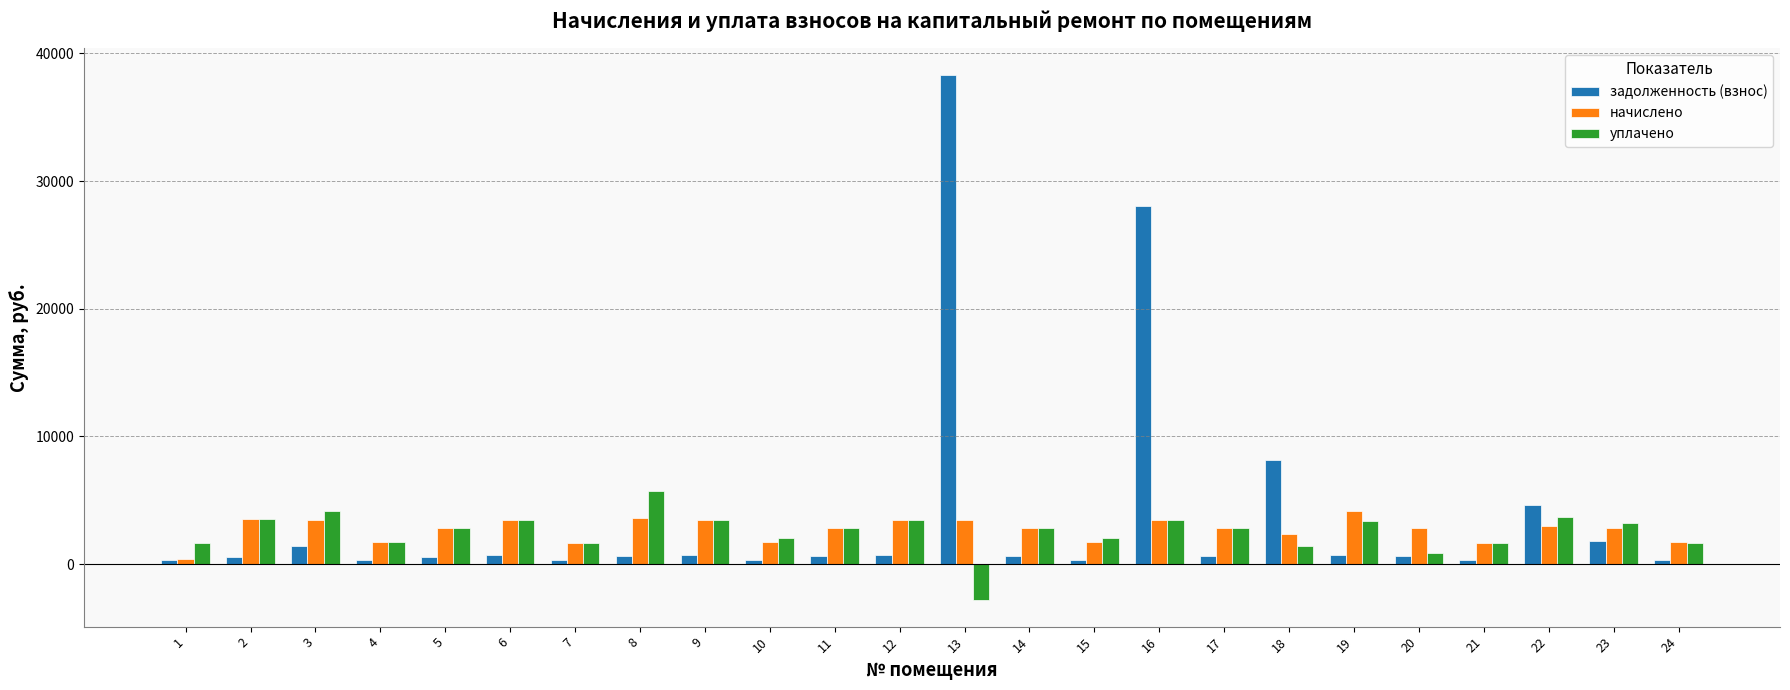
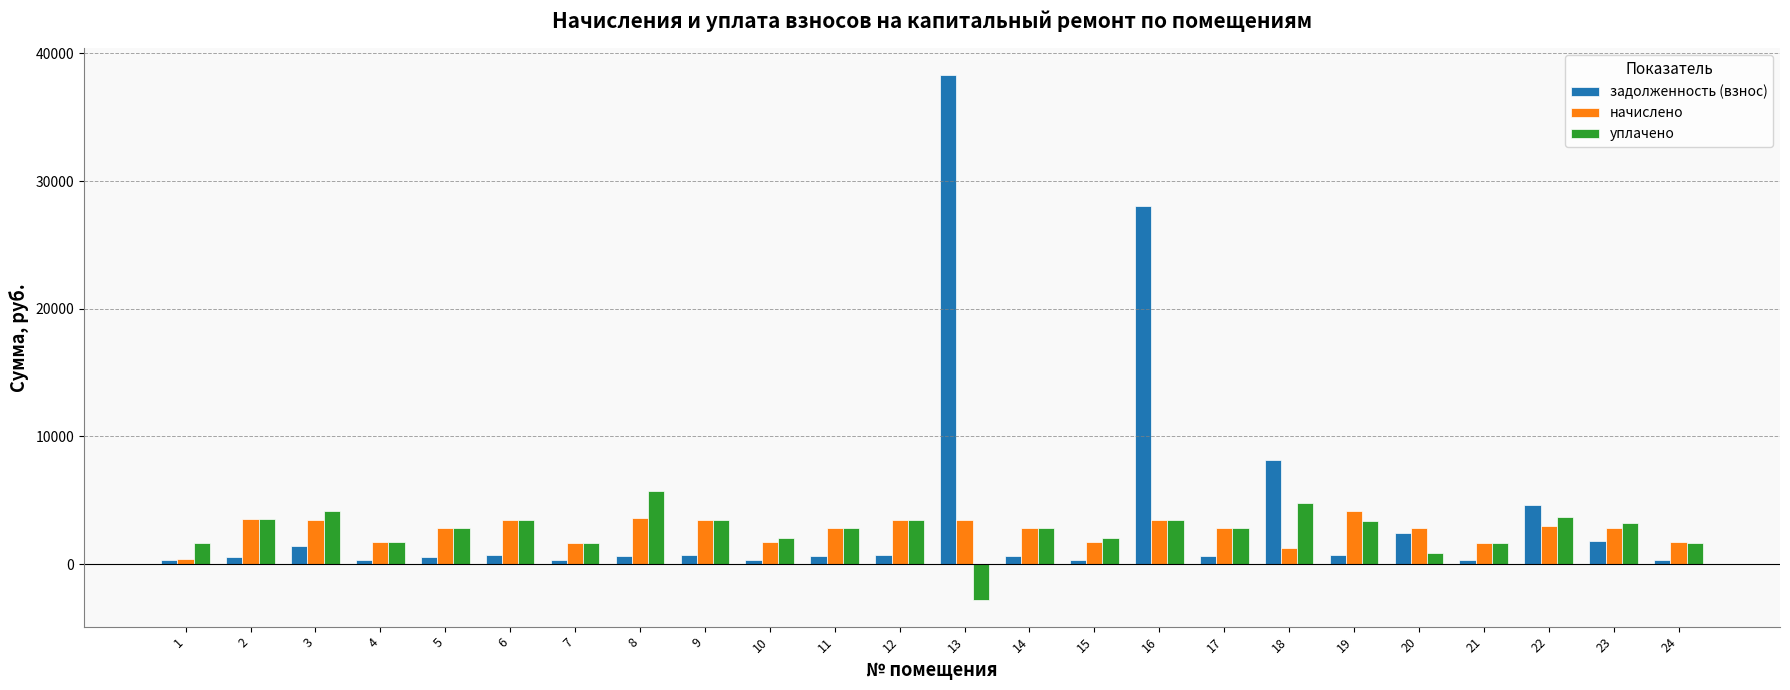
начислено, 18: 2300 -> 1300
уплачено, 18: 1400 -> 4800
задолженность (взнос), 20: 600 -> 2400
